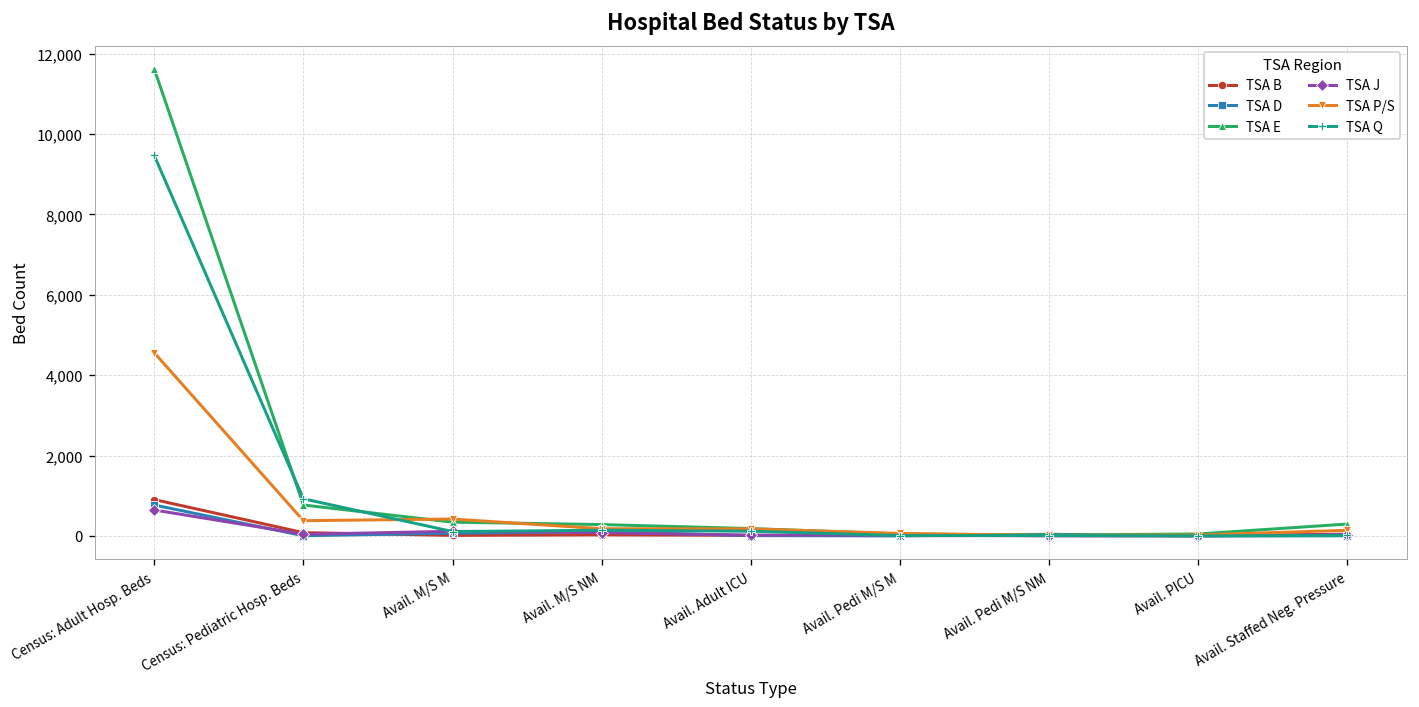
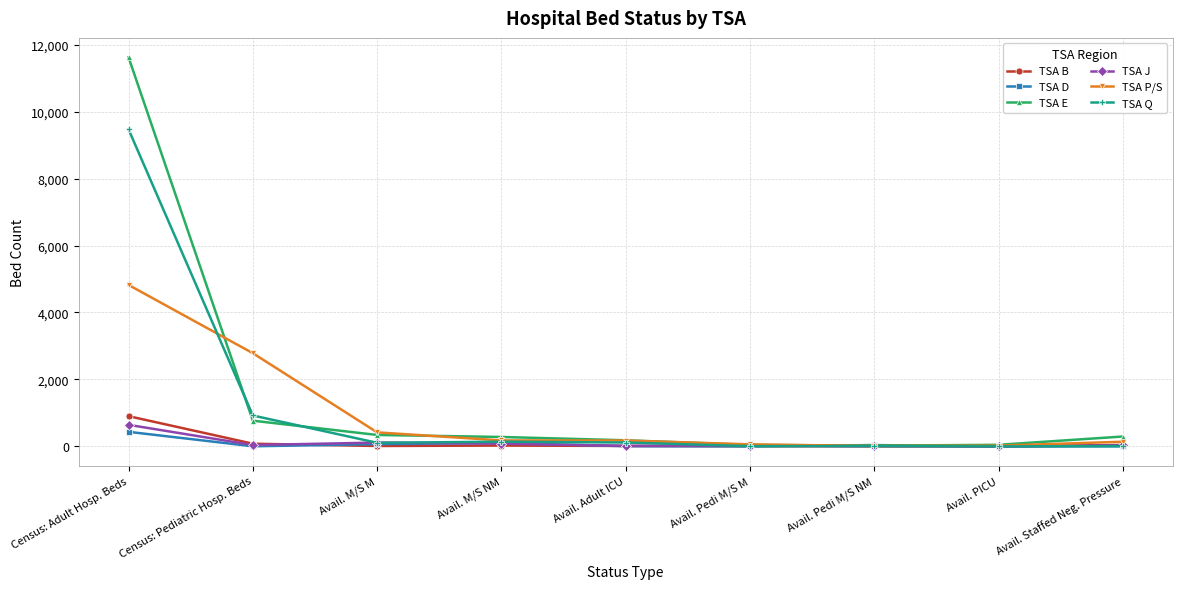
TSA D, Census: Adult Hosp. Beds: 800 -> 400
TSA P/S, Census: Adult Hosp. Beds: 4,600 -> 4,800
TSA P/S, Census: Pediatric Hosp. Beds: 400 -> 2,800
